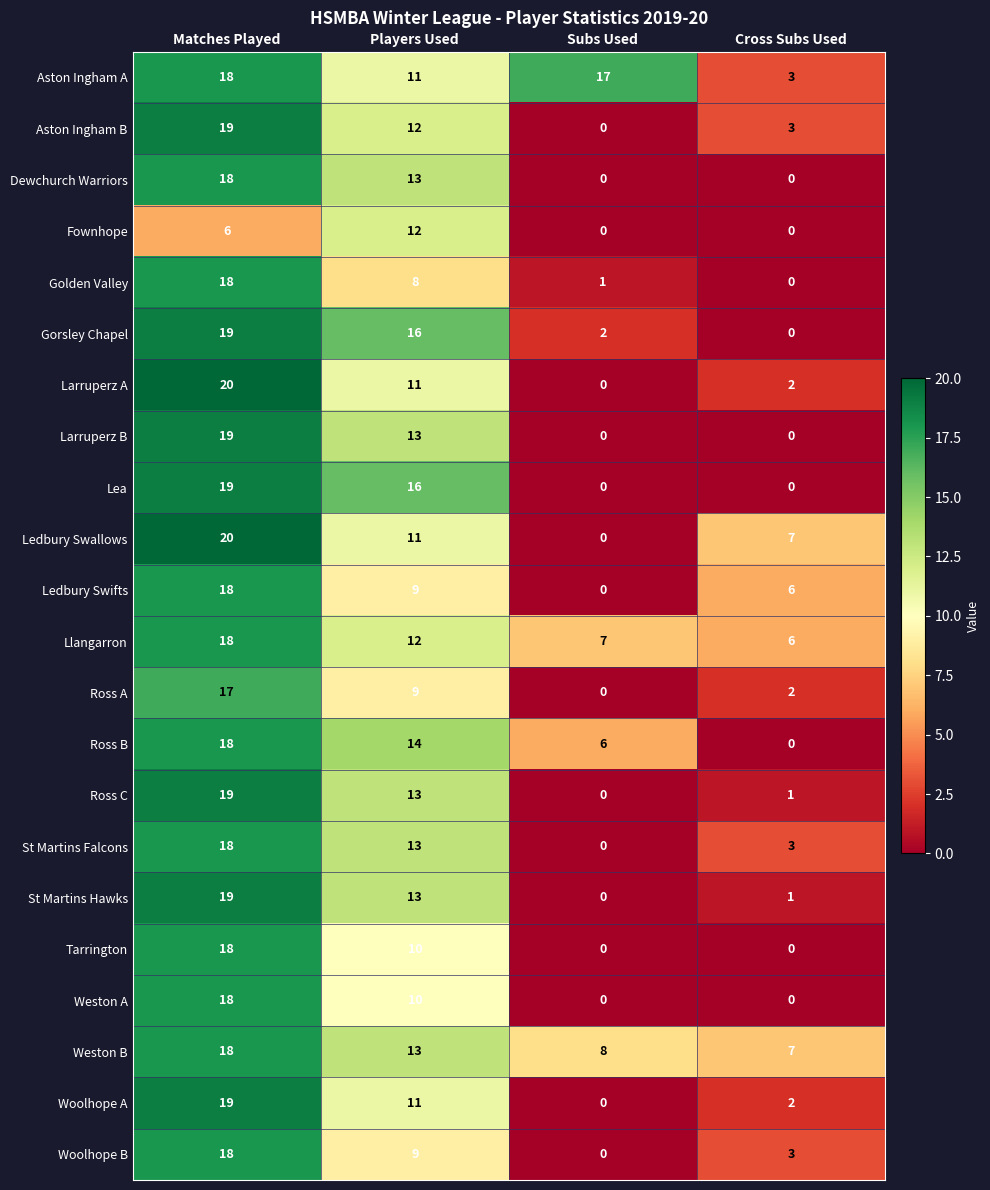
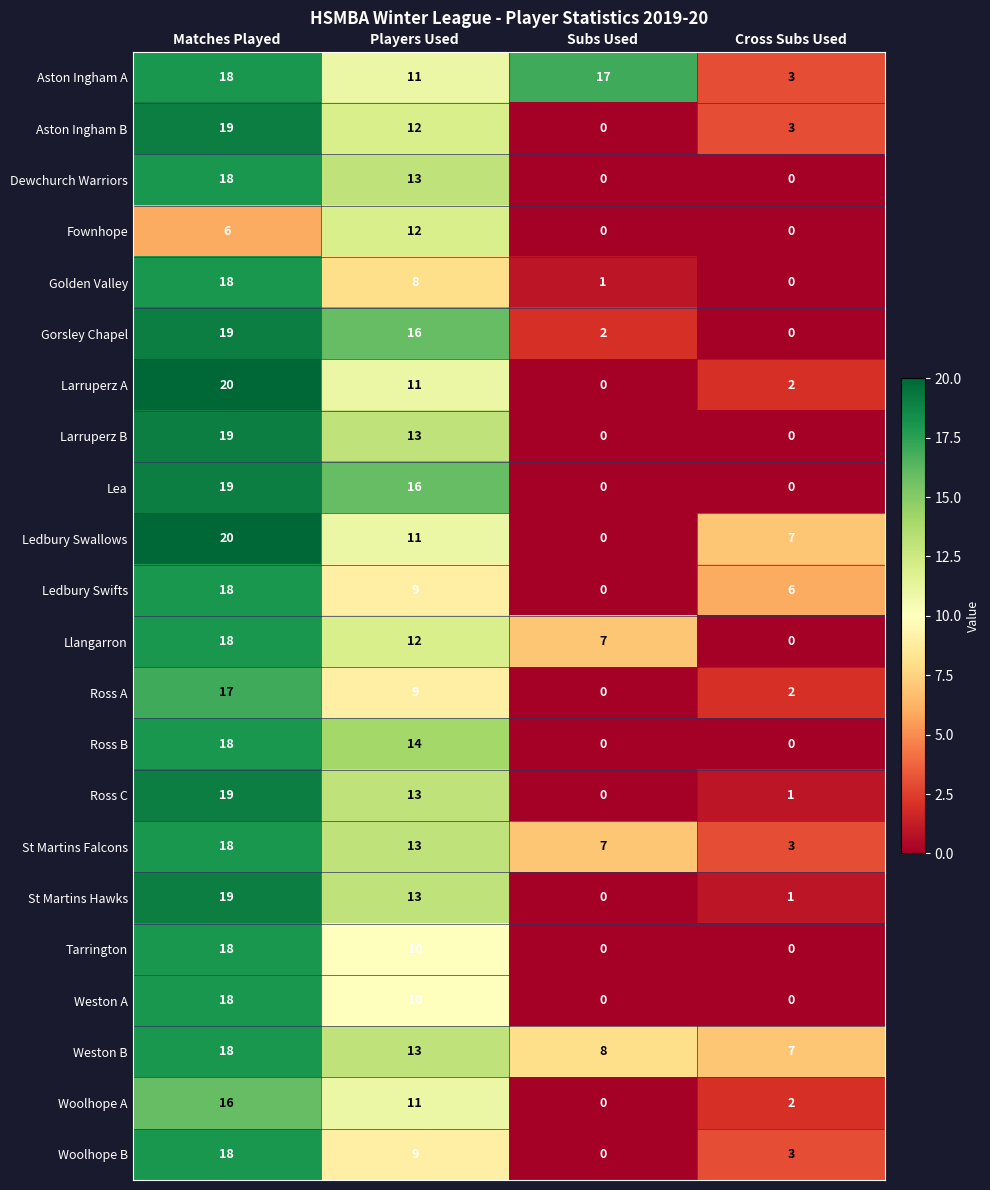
Llangarron, Cross Subs Used: 6 -> 0
Ross B, Subs Used: 6 -> 0
St Martins Falcons, Subs Used: 0 -> 7
Woolhope A, Matches Played: 19 -> 16
